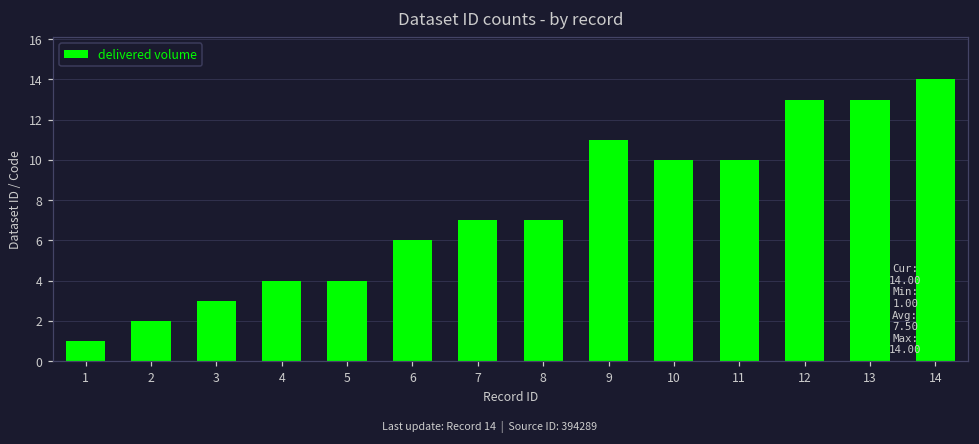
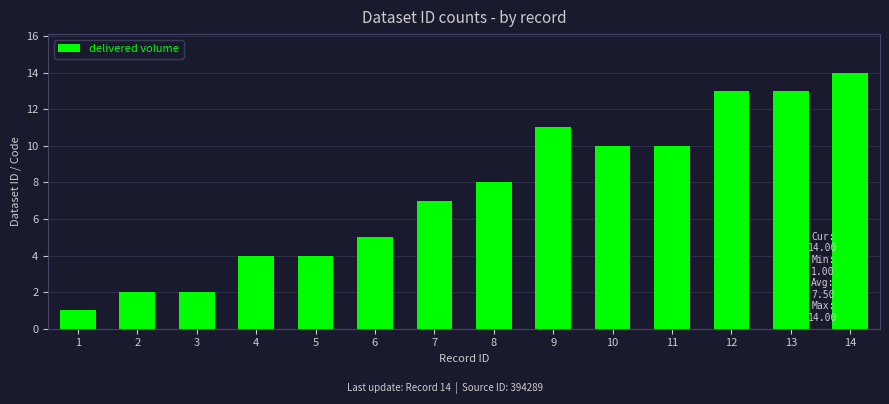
3: 3 -> 2
6: 6 -> 5
8: 7 -> 8
